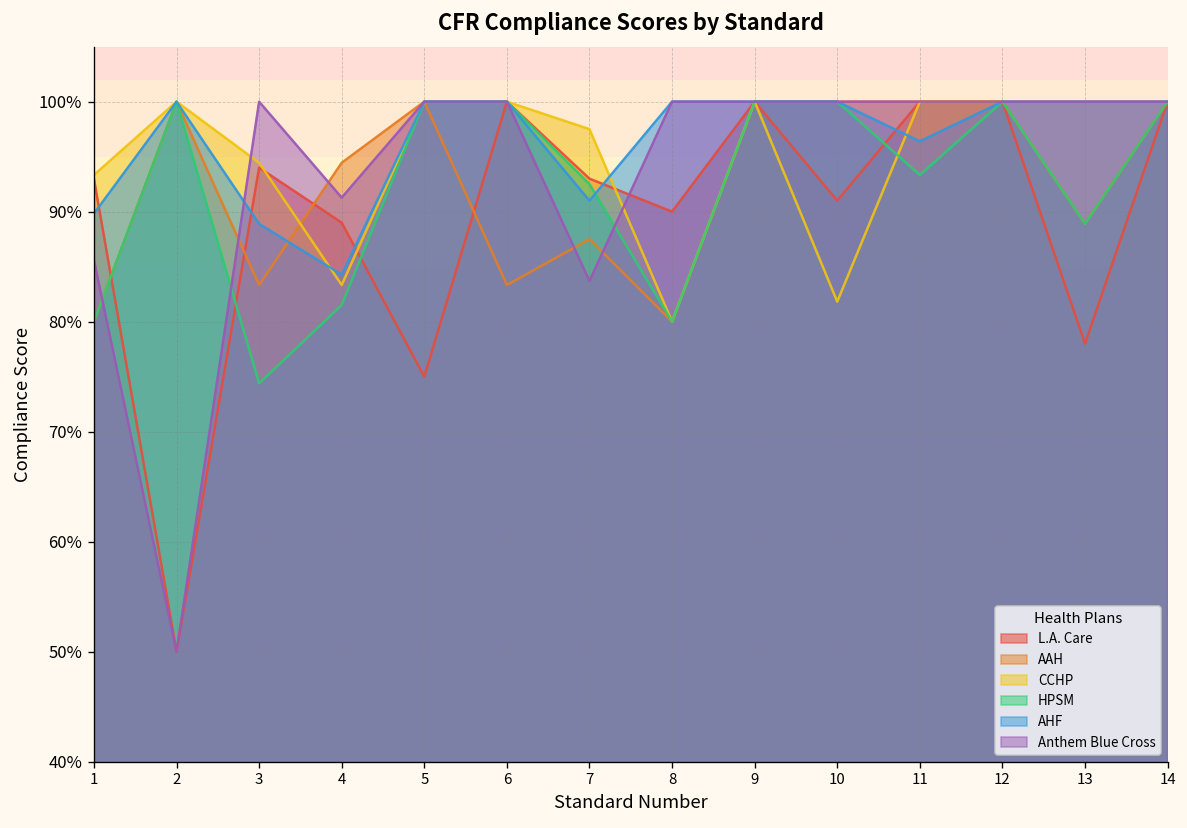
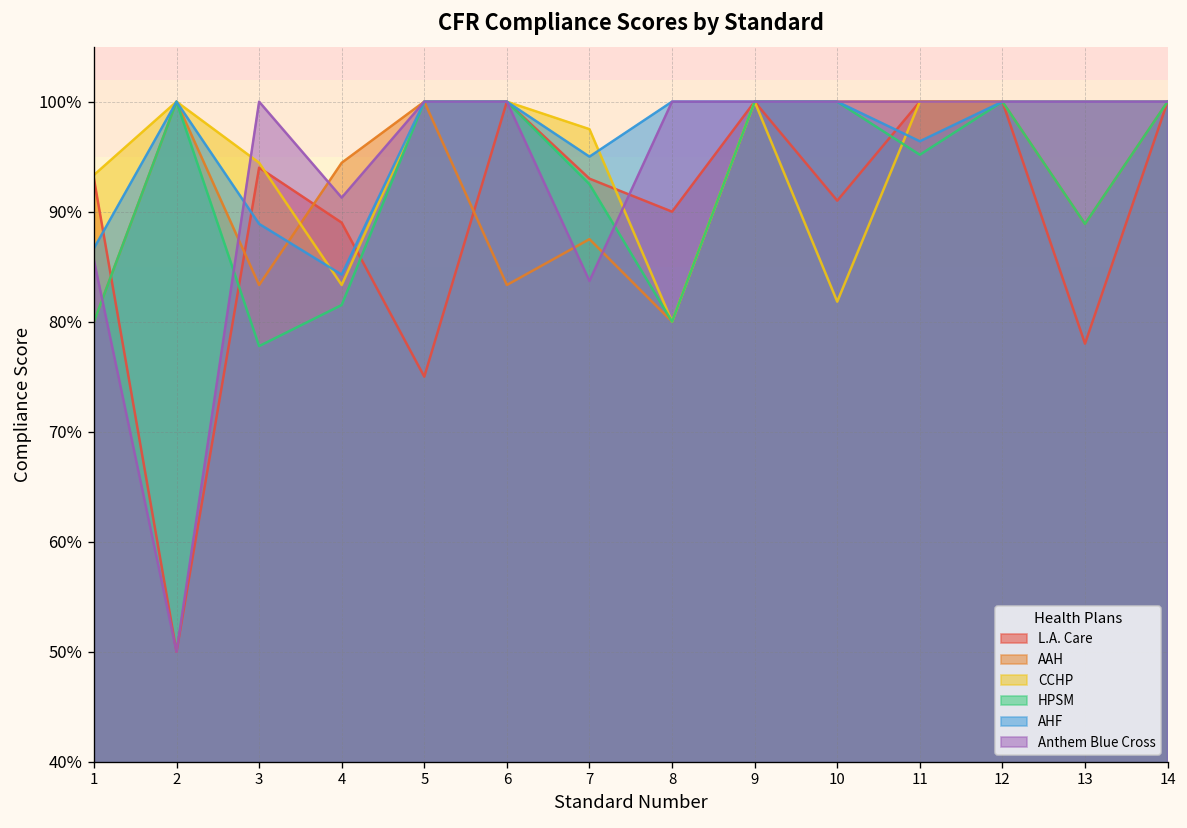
AHF, 1: 90% -> 87%
HPSM, 3: 74% -> 78%
AHF, 7: 91% -> 95%
HPSM, 11: 93% -> 95%
